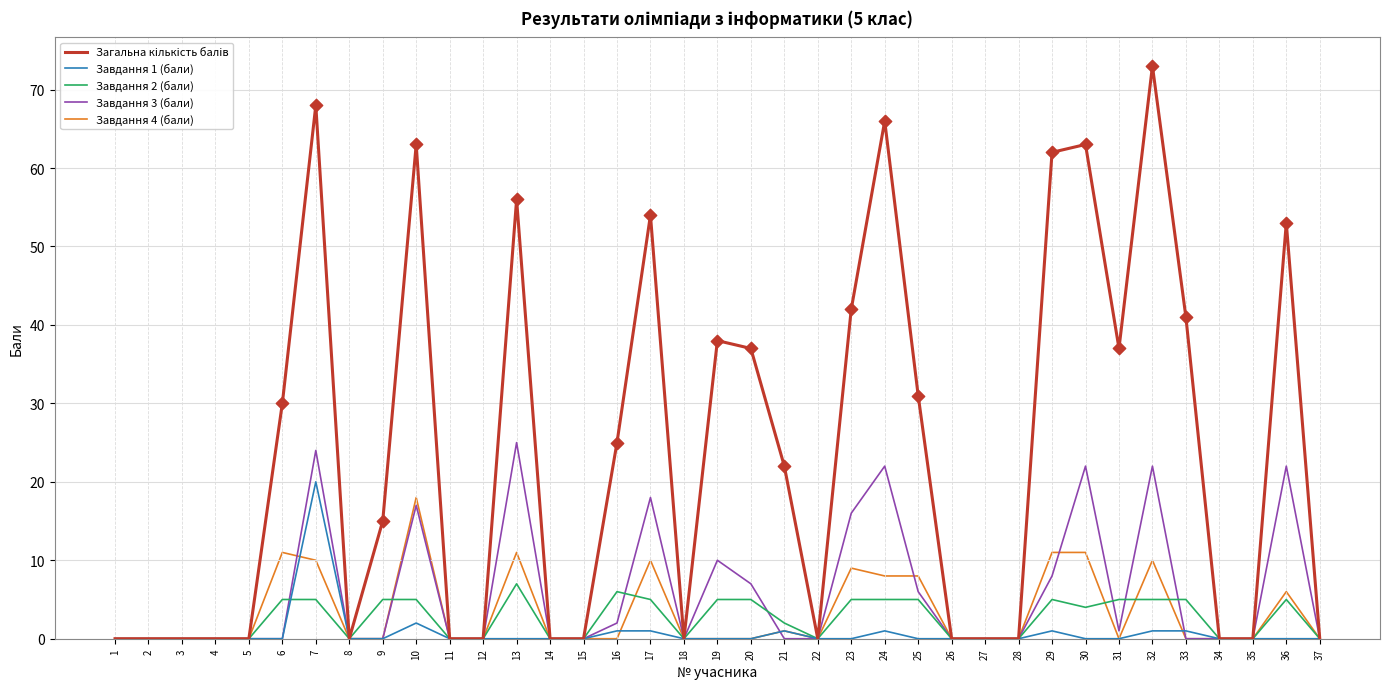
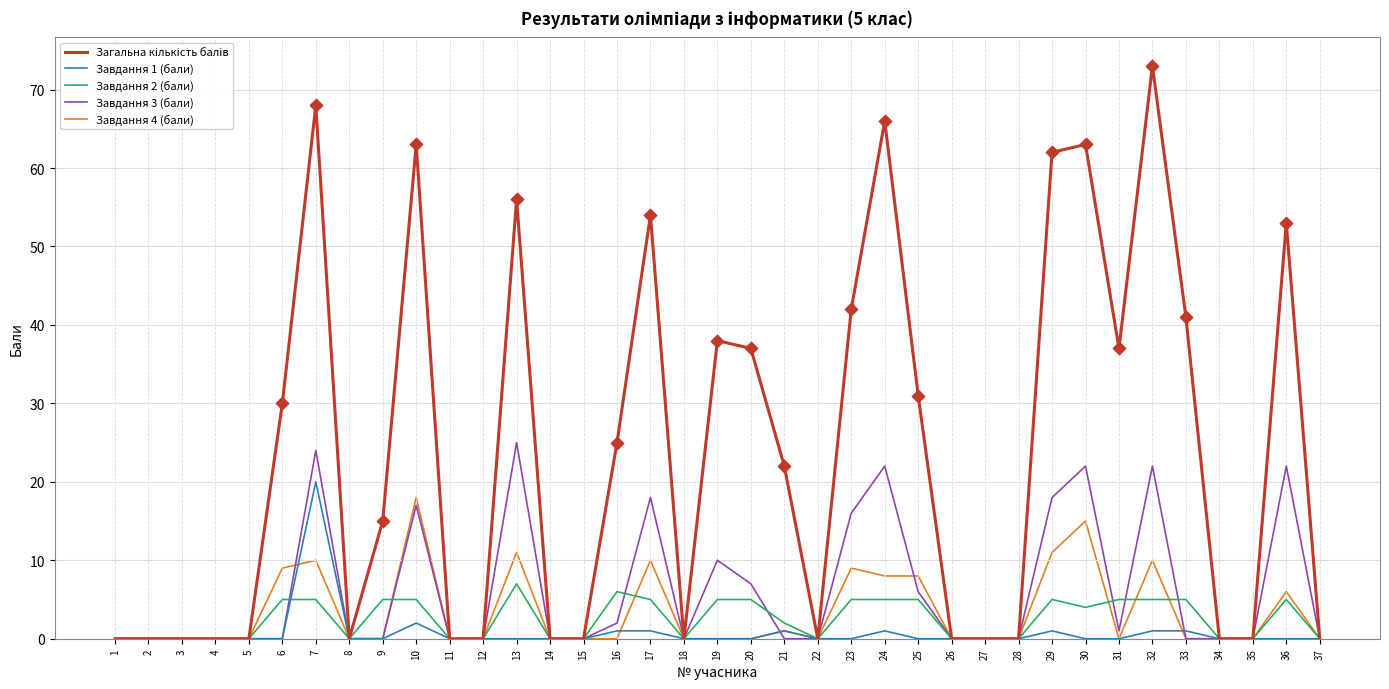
Завдання 4 (бали), 6: 11 -> 9
Завдання 3 (бали), 29: 8 -> 18
Завдання 4 (бали), 30: 11 -> 15
